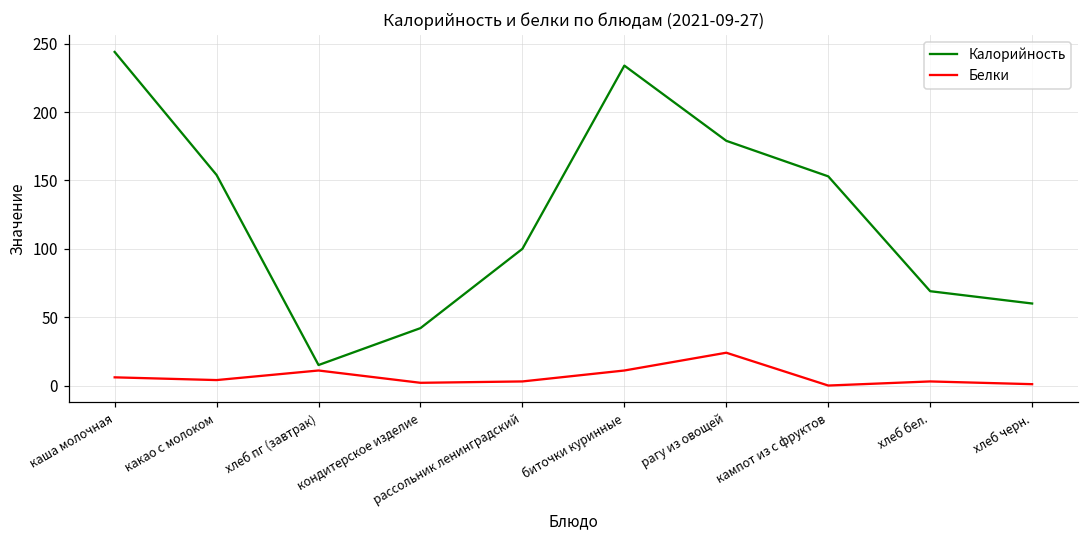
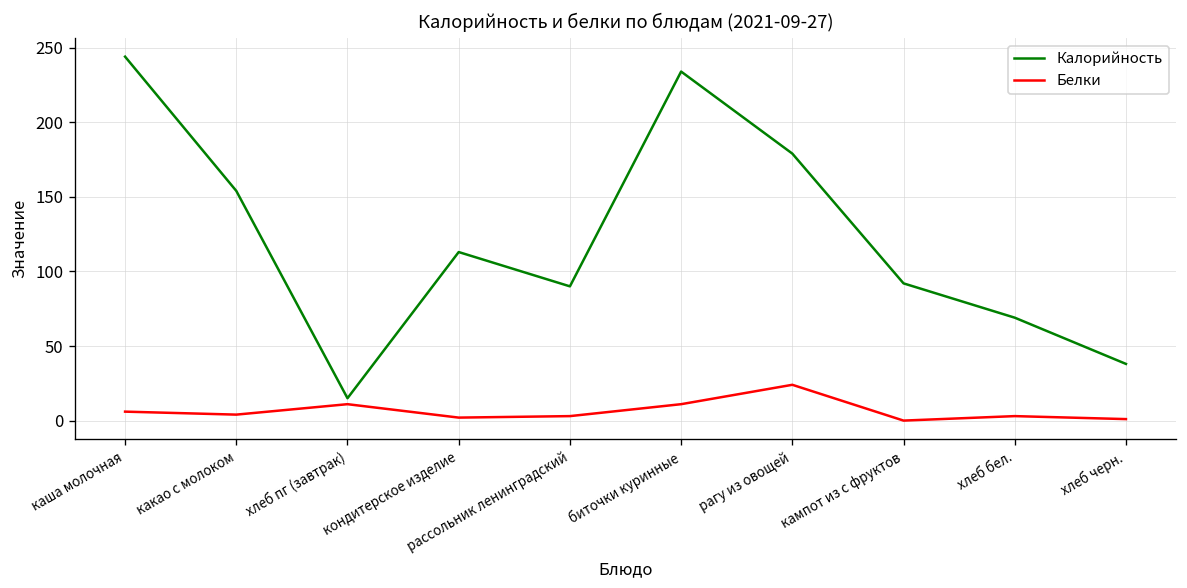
Калорийность, кондитерское изделие: 42 -> 113
Калорийность, рассольник ленинградский: 100 -> 90
Калорийность, кампот из с фруктов: 153 -> 92
Калорийность, хлеб черн.: 60 -> 38
